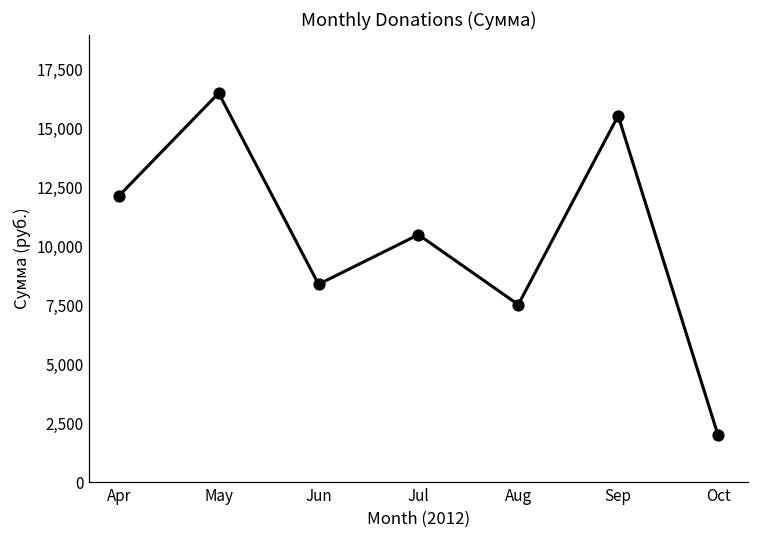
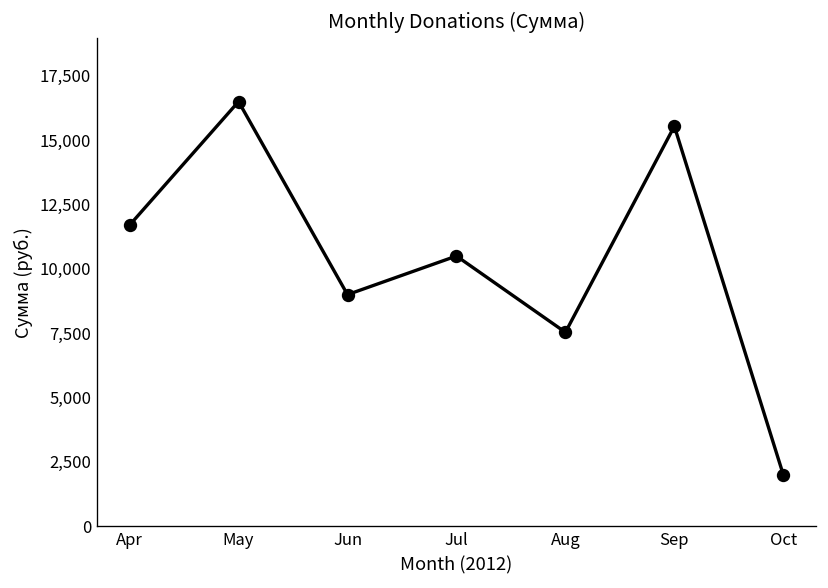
Apr: 12,100 -> 11,700
Jun: 8,400 -> 9,000
